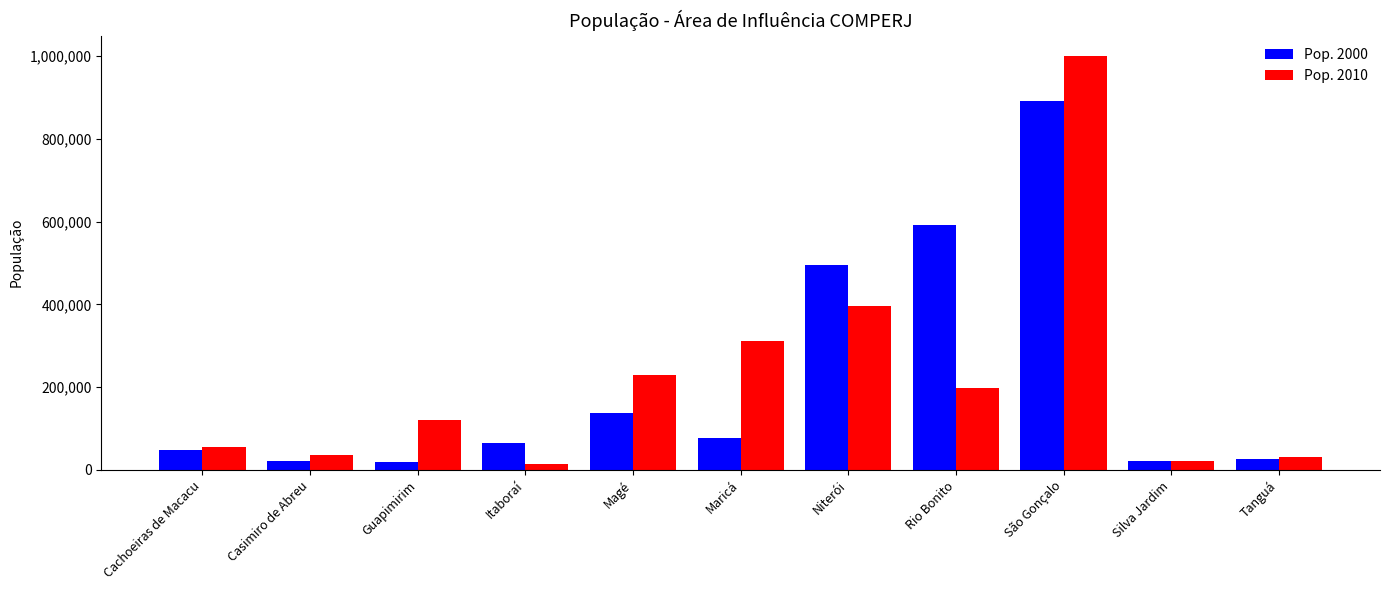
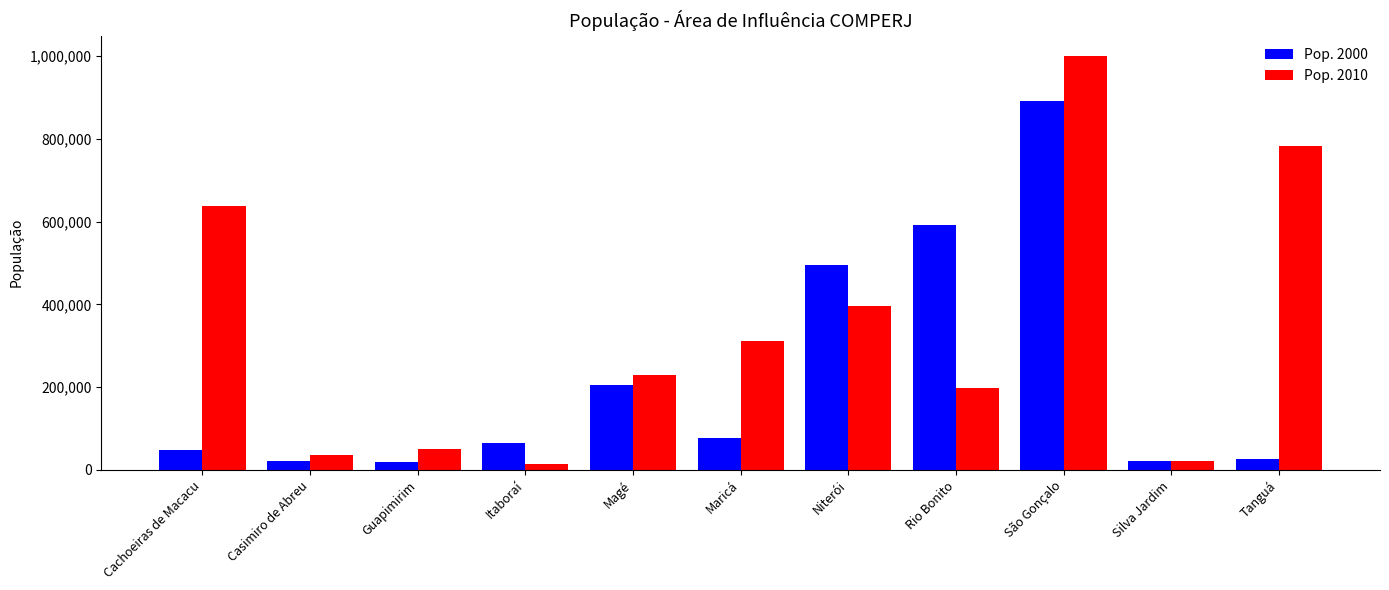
Pop. 2010, Cachoeiras de Macacu: 50,000 -> 640,000
Pop. 2010, Guapimirim: 120,000 -> 50,000
Pop. 2000, Magé: 140,000 -> 210,000
Pop. 2010, Tanguá: 30,000 -> 780,000
